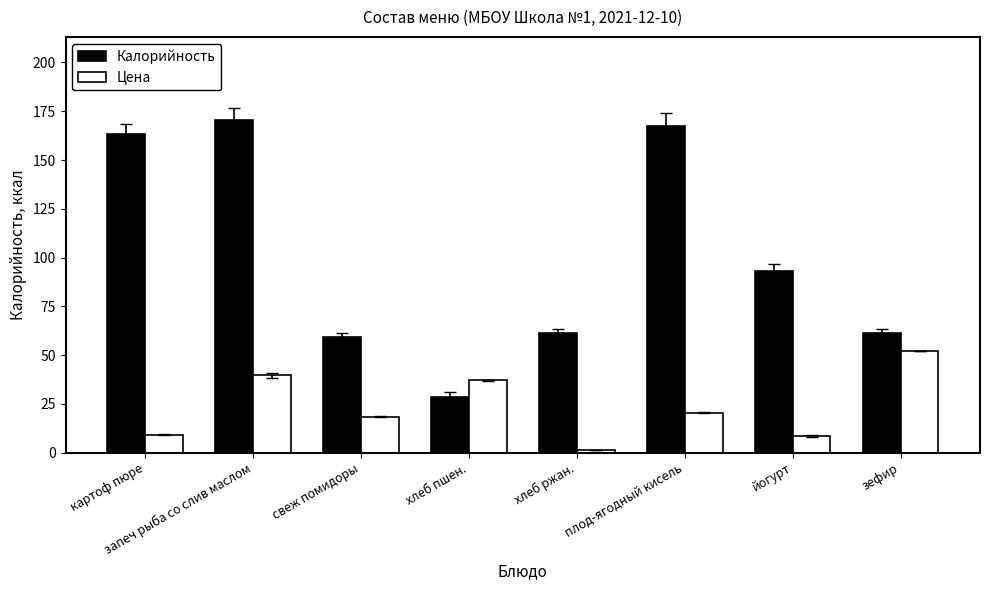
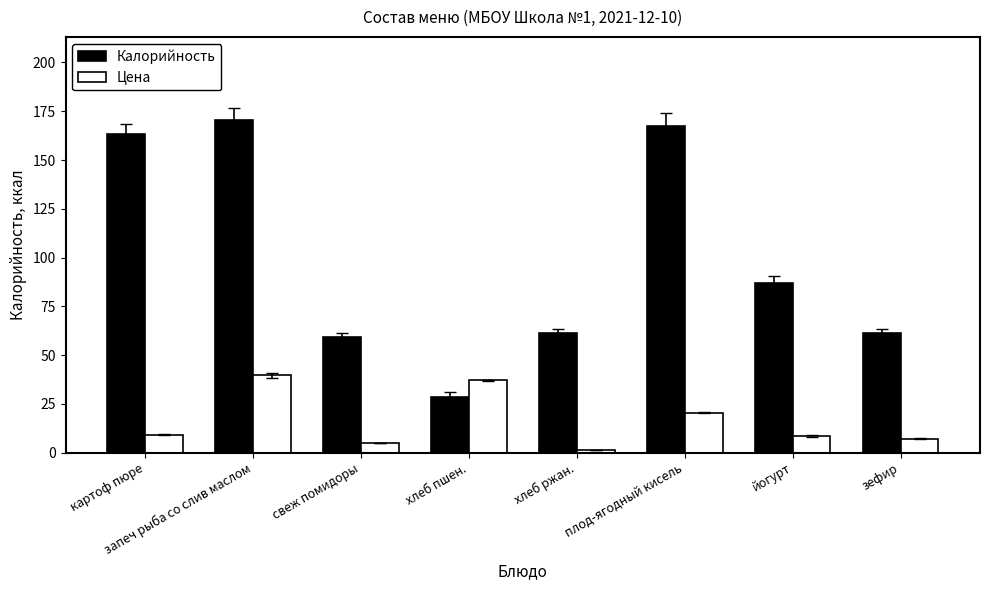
Цена, свеж помидоры: 18 -> 5
Калорийность, йогурт: 93 -> 87
Цена, зефир: 52 -> 7
